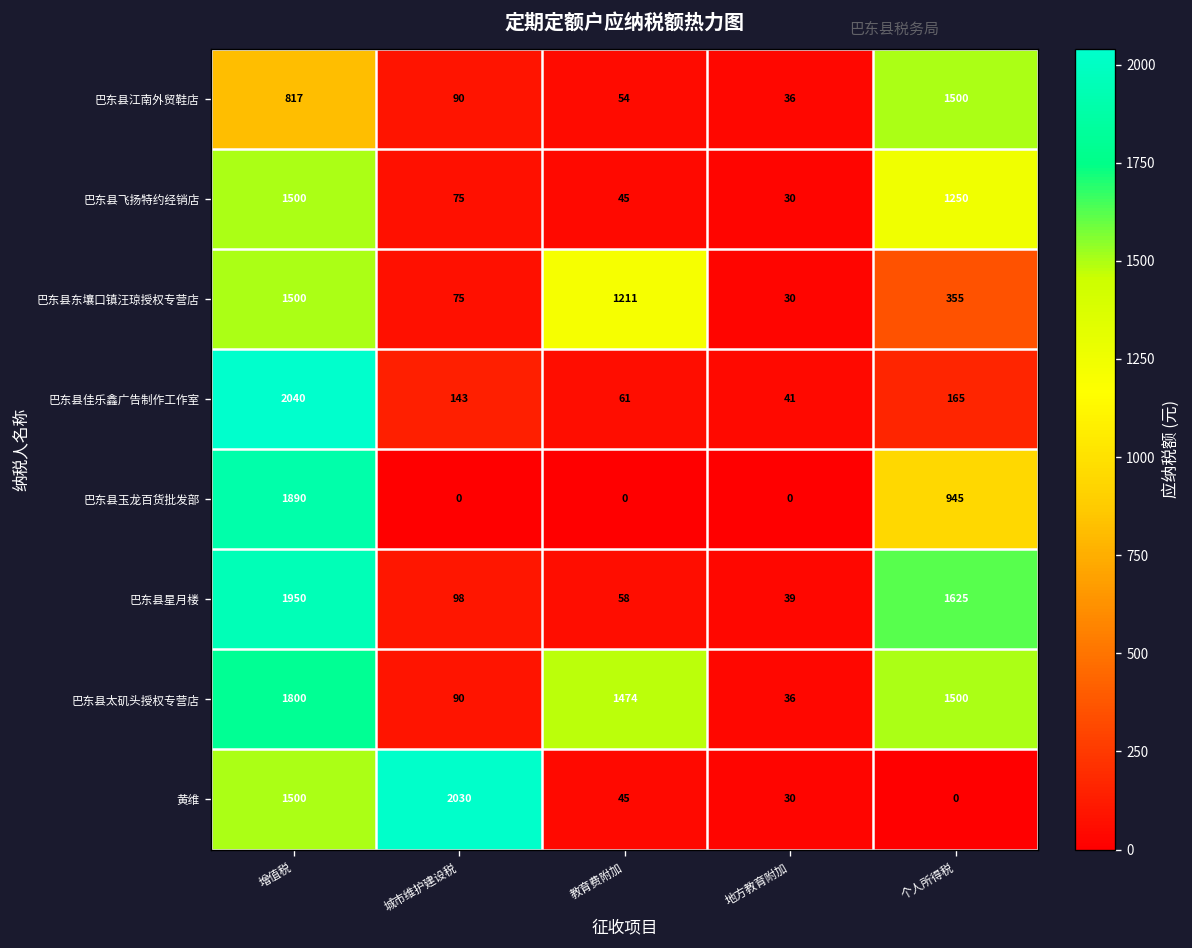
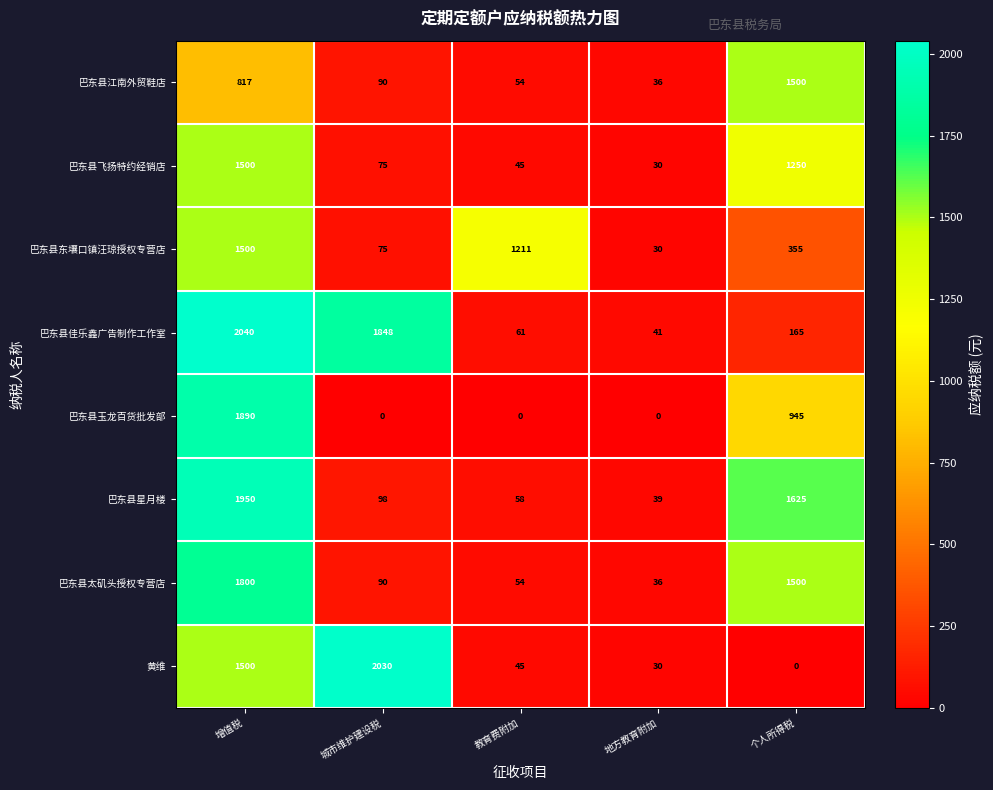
巴东县佳乐鑫广告制作工作室, 城市维护建设税: 143 -> 1848
巴东县太矶头授权专营店, 教育费附加: 1474 -> 54
